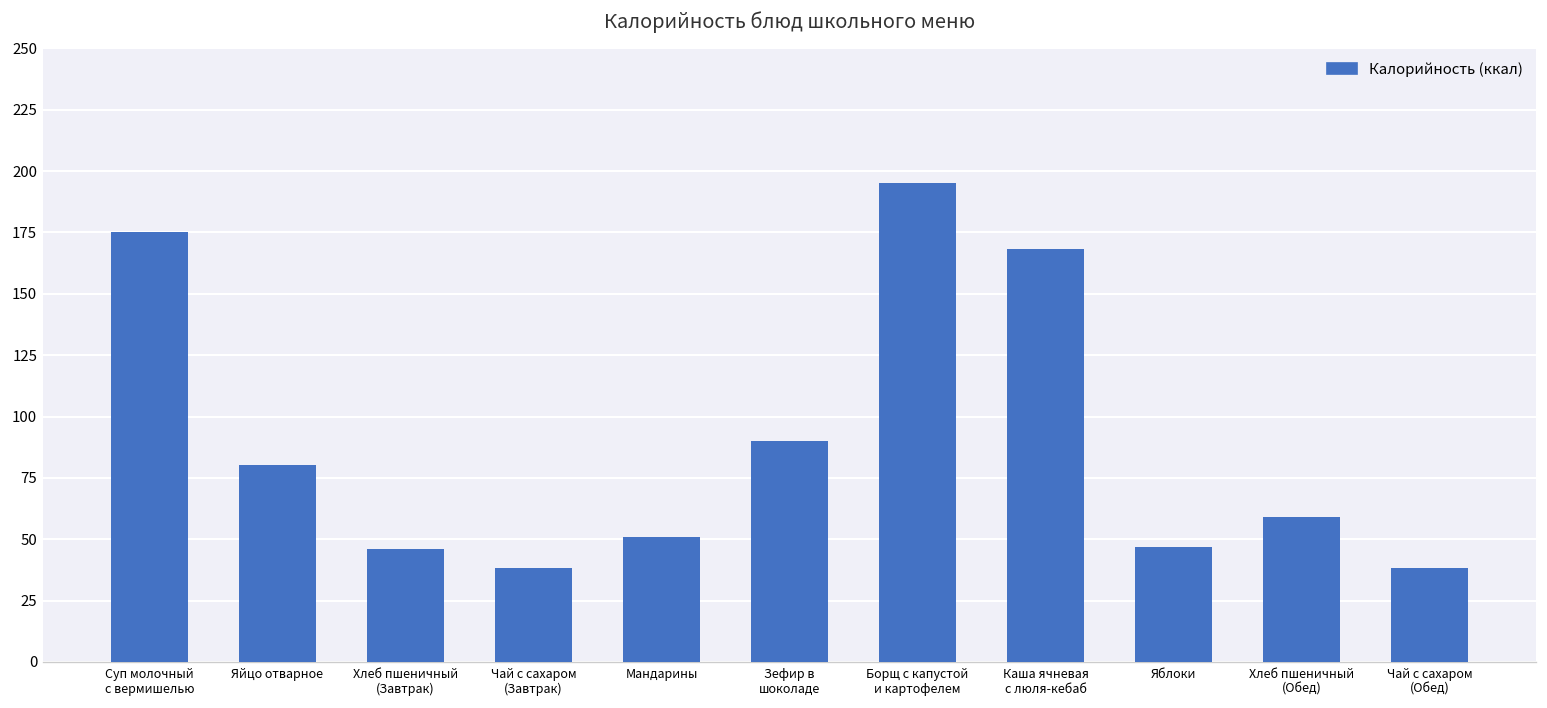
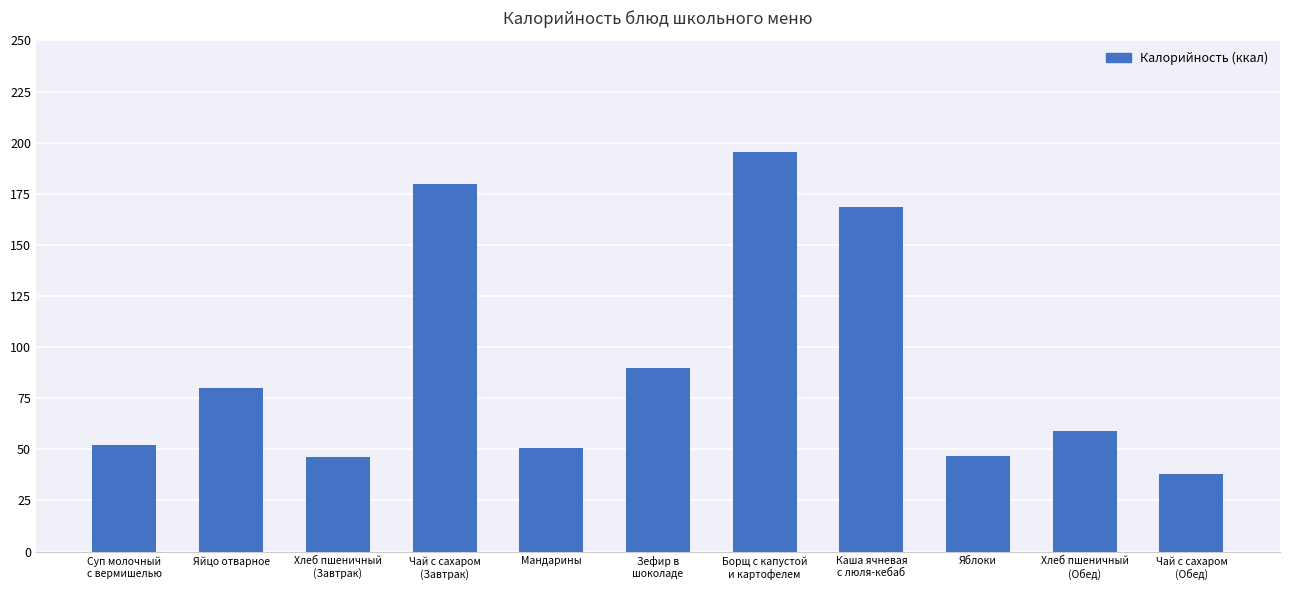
Суп молочный с вермишелью: 175 -> 52
Чай с сахаром (Завтрак): 38 -> 180
